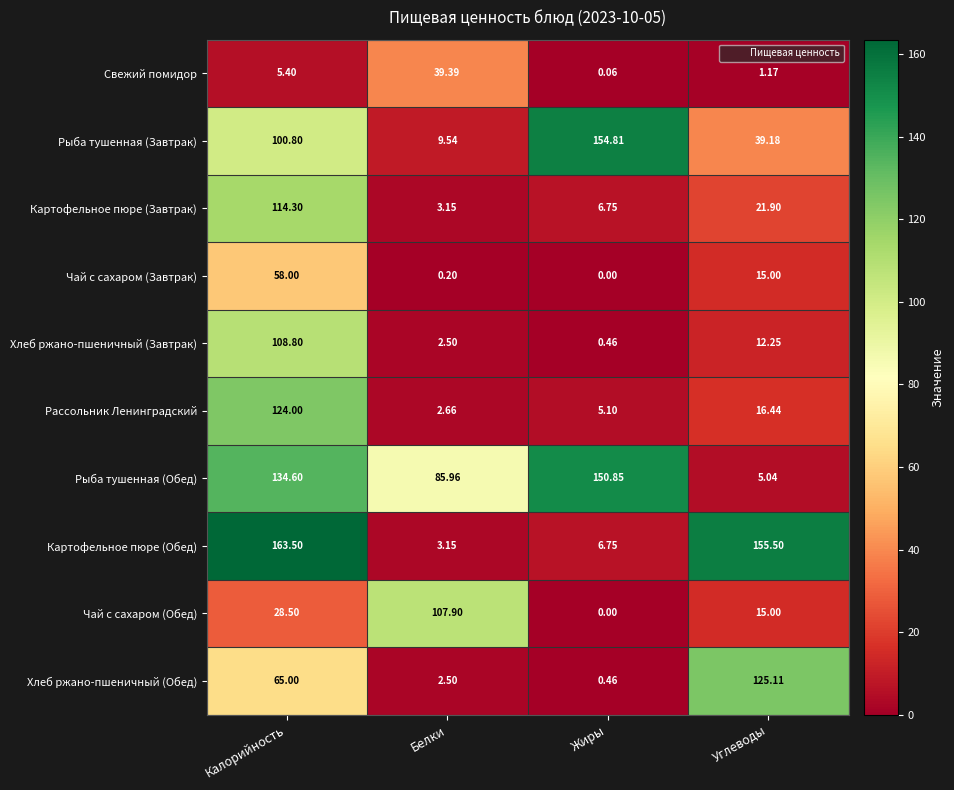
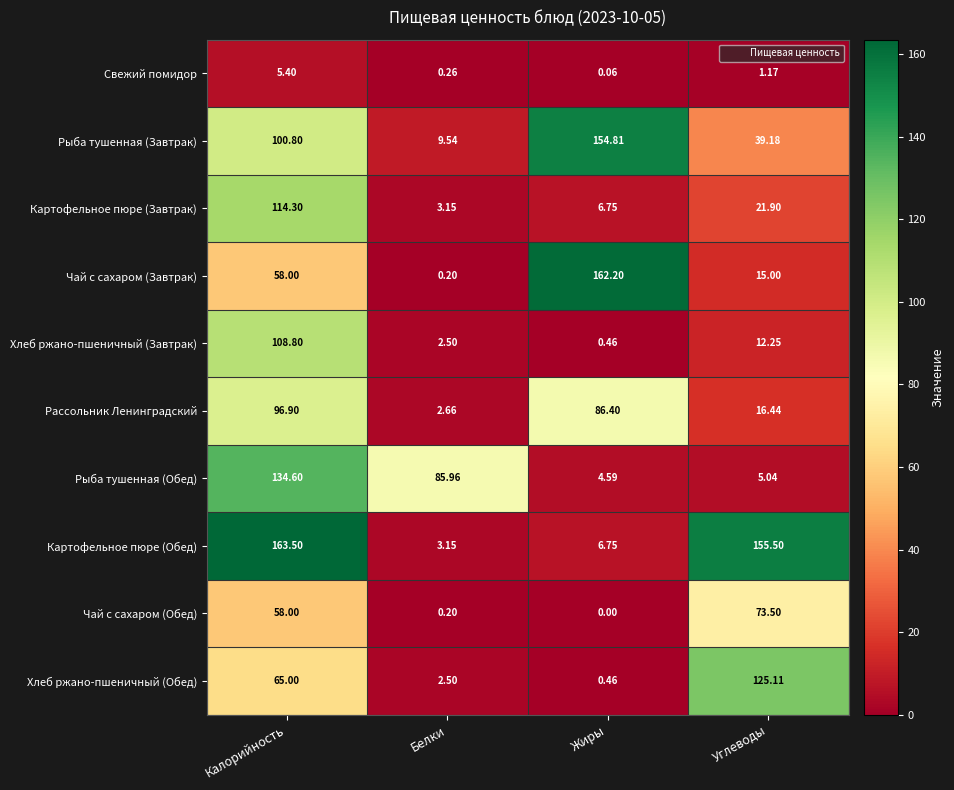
Свежий помидор, Белки: 39.39 -> 0.26
Чай с сахаром (Завтрак), Жиры: 0.00 -> 162.20
Рассольник Ленинградский, Калорийность: 124.00 -> 96.90
Рассольник Ленинградский, Жиры: 5.10 -> 86.40
Рыба тушенная (Обед), Жиры: 150.85 -> 4.59
Чай с сахаром (Обед), Калорийность: 28.50 -> 58.00
Чай с сахаром (Обед), Белки: 107.90 -> 0.20
Чай с сахаром (Обед), Углеводы: 15.00 -> 73.50
